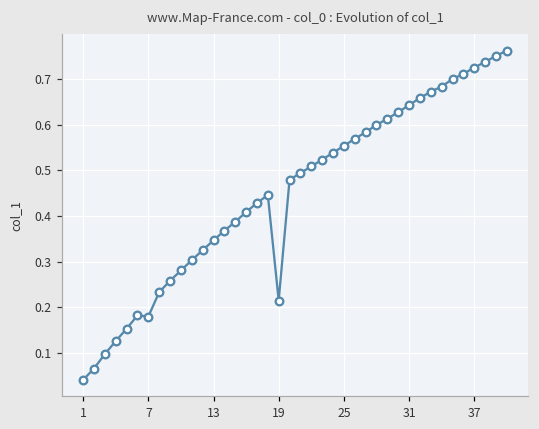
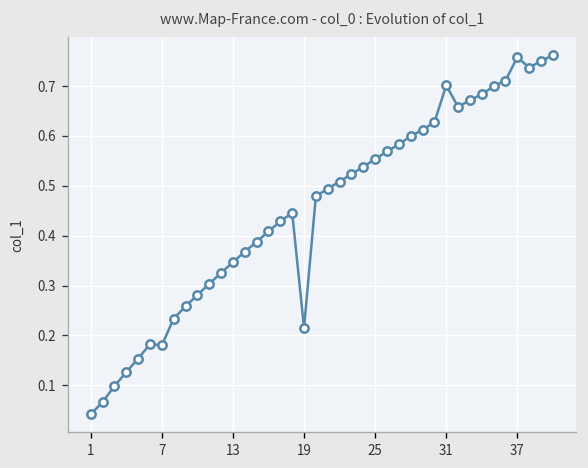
31: 0.64 -> 0.70
37: 0.72 -> 0.76
